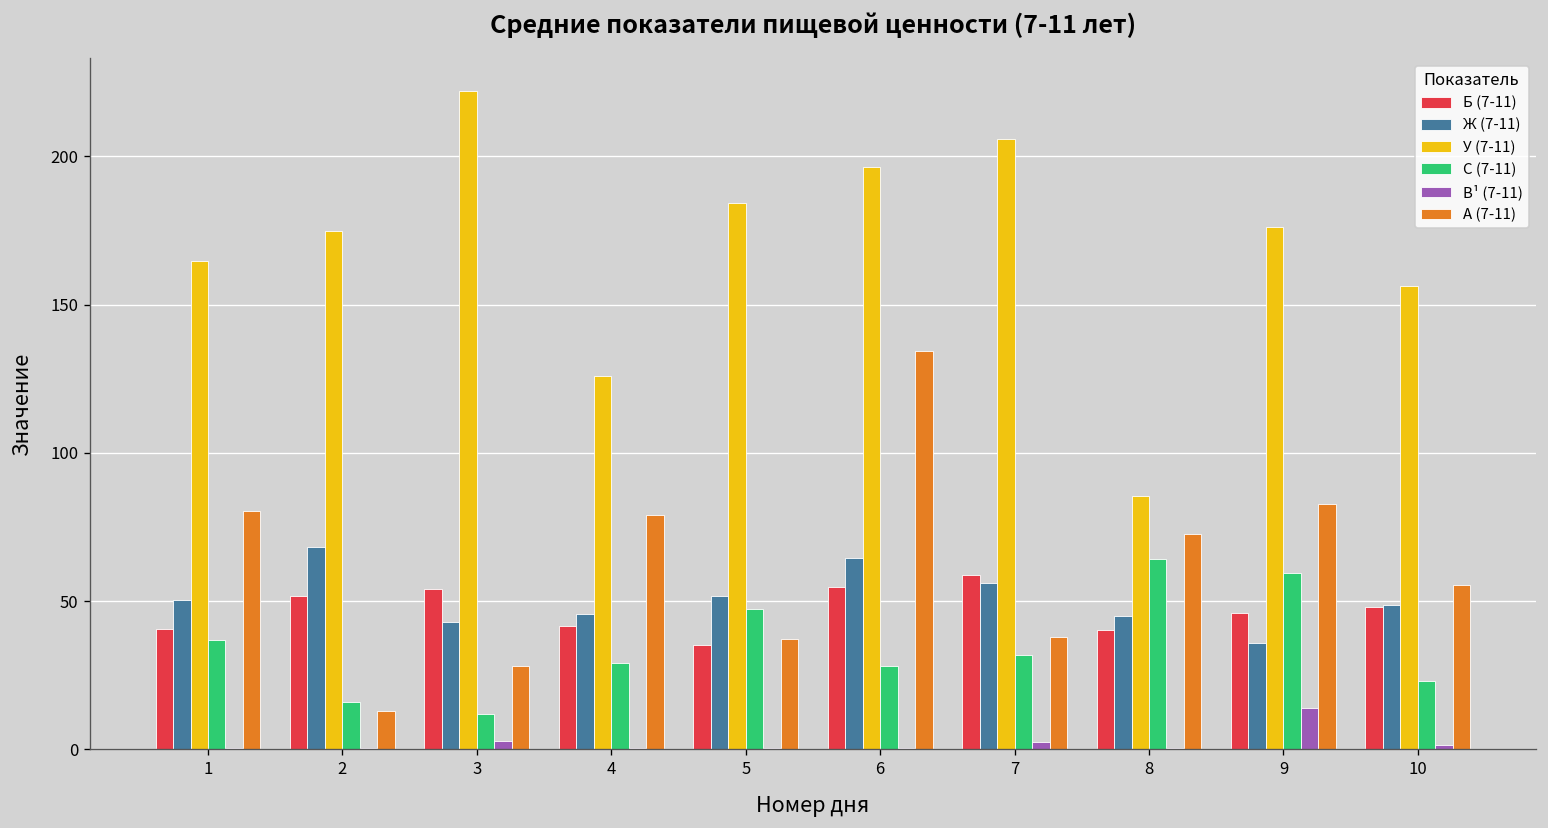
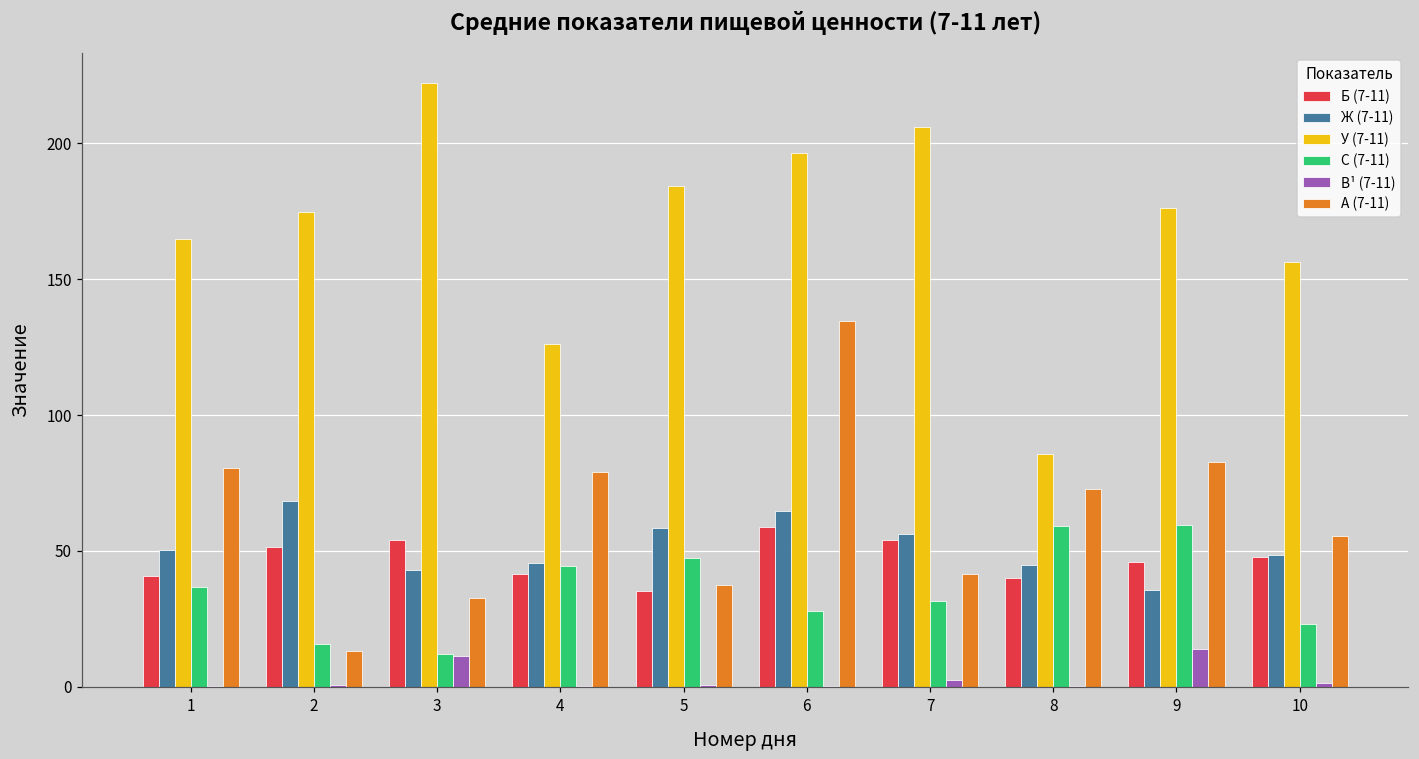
В¹ (7-11), 3: 3 -> 11
A (7-11), 3: 28 -> 33
С (7-11), 4: 29 -> 44
Ж (7-11), 5: 52 -> 58
Б (7-11), 6: 55 -> 59
Б (7-11), 7: 59 -> 54
A (7-11), 7: 38 -> 42
С (7-11), 8: 64 -> 59
